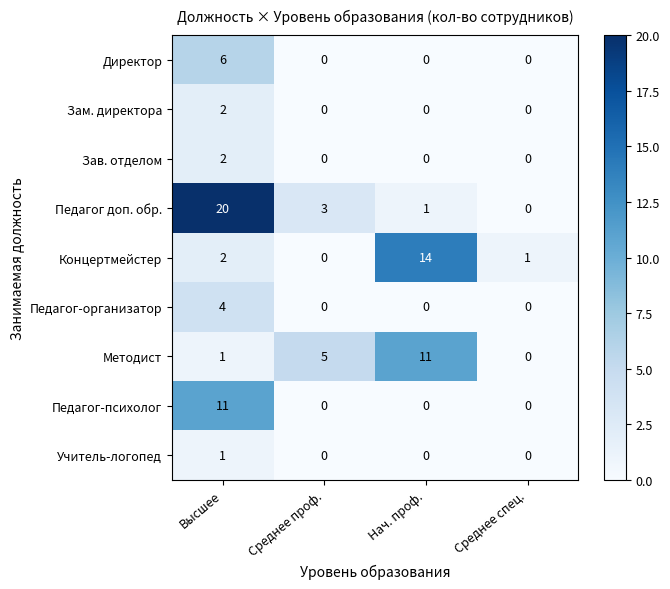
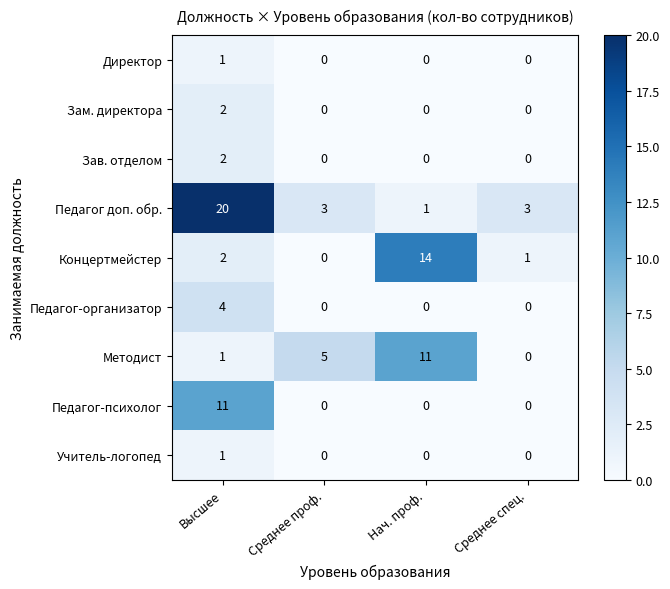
Директор, Высшее: 6 -> 1
Педагог доп. обр., Среднее спец.: 0 -> 3
